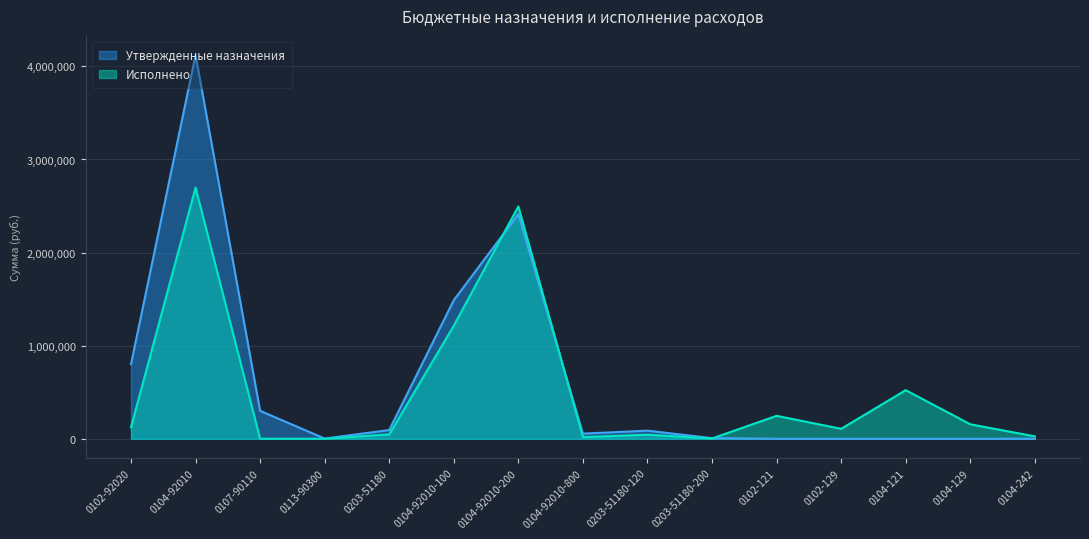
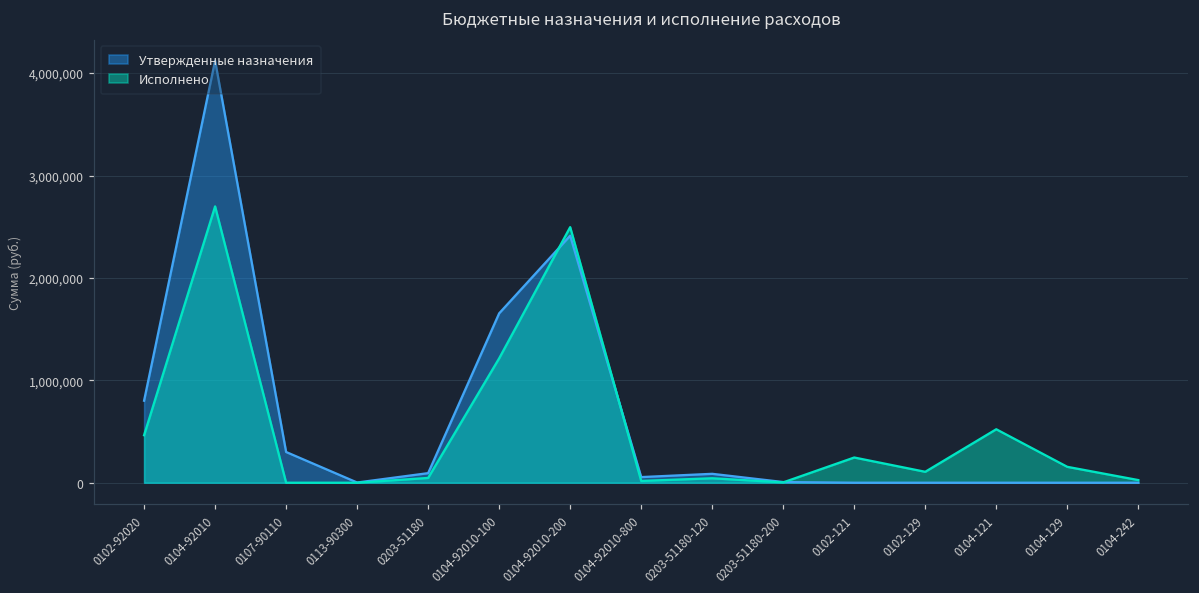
Исполнено, 0102-92020: 100,000 -> 500,000
Утвержденные назначения, 0104-92010-100: 1,500,000 -> 1,700,000
